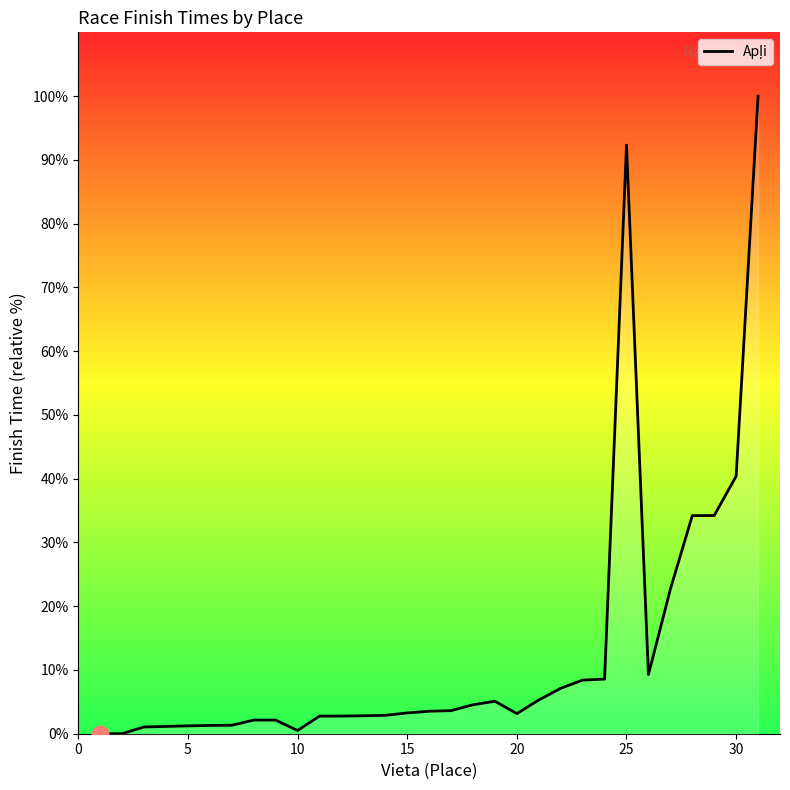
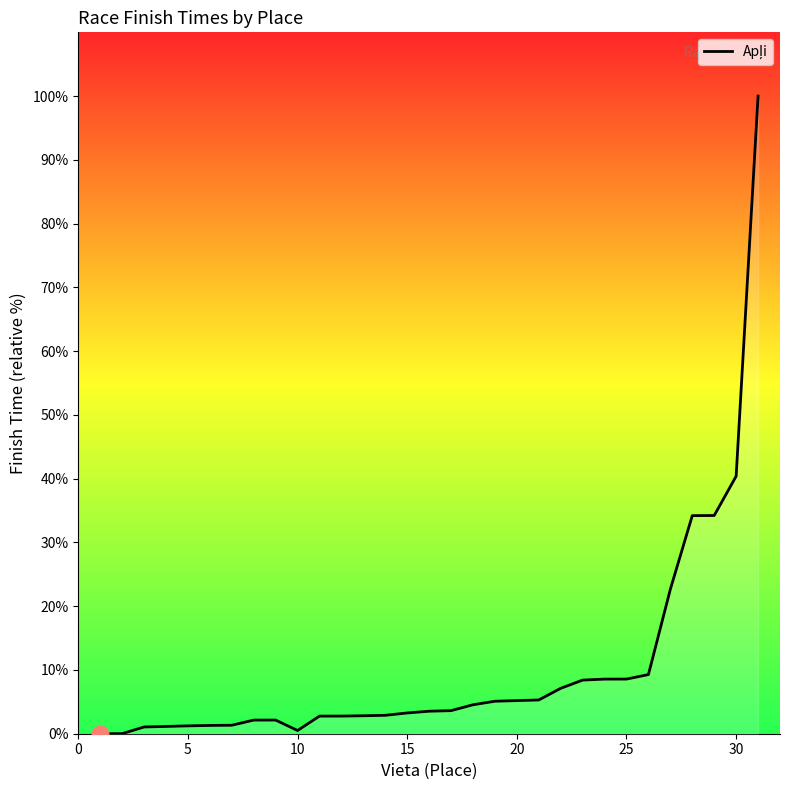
Apļi, 20: 3% -> 5%
Apļi, 25: 92% -> 9%
